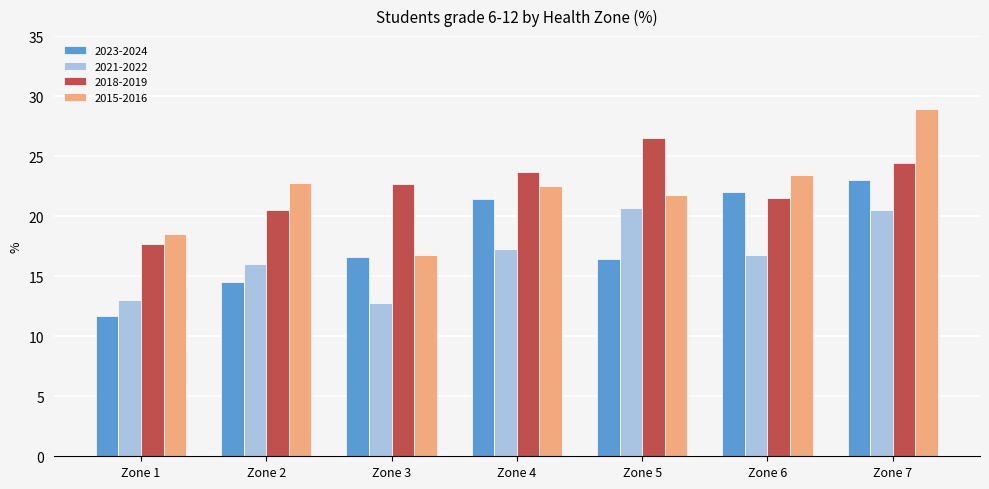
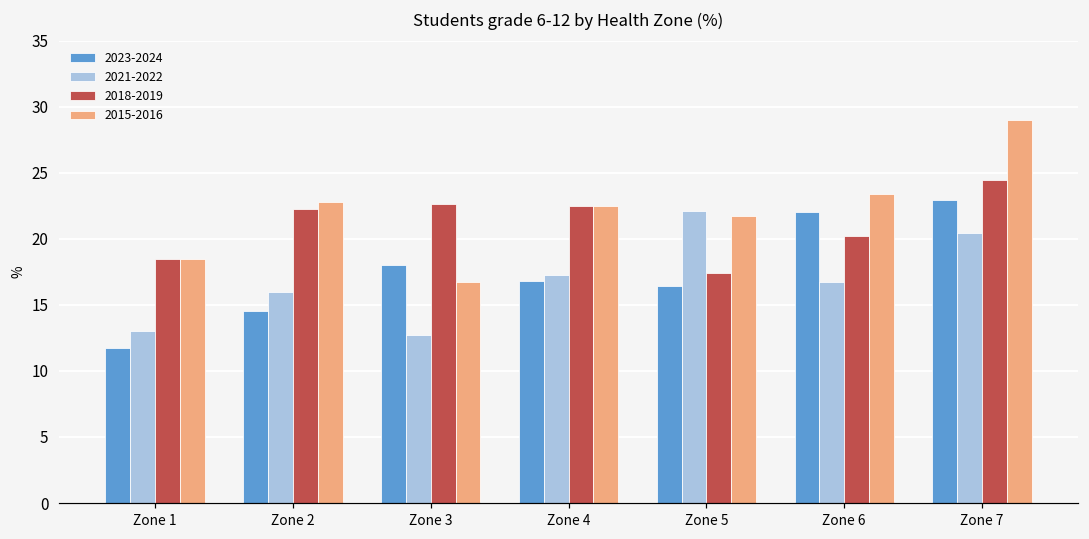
2018-2019, Zone 1: 17.7 -> 18.5
2018-2019, Zone 2: 20.5 -> 22.3
2023-2024, Zone 3: 16.6 -> 18.0
2023-2024, Zone 4: 21.4 -> 16.8
2018-2019, Zone 4: 23.7 -> 22.5
2021-2022, Zone 5: 20.7 -> 22.1
2018-2019, Zone 5: 26.5 -> 17.4
2018-2019, Zone 6: 21.5 -> 20.2
